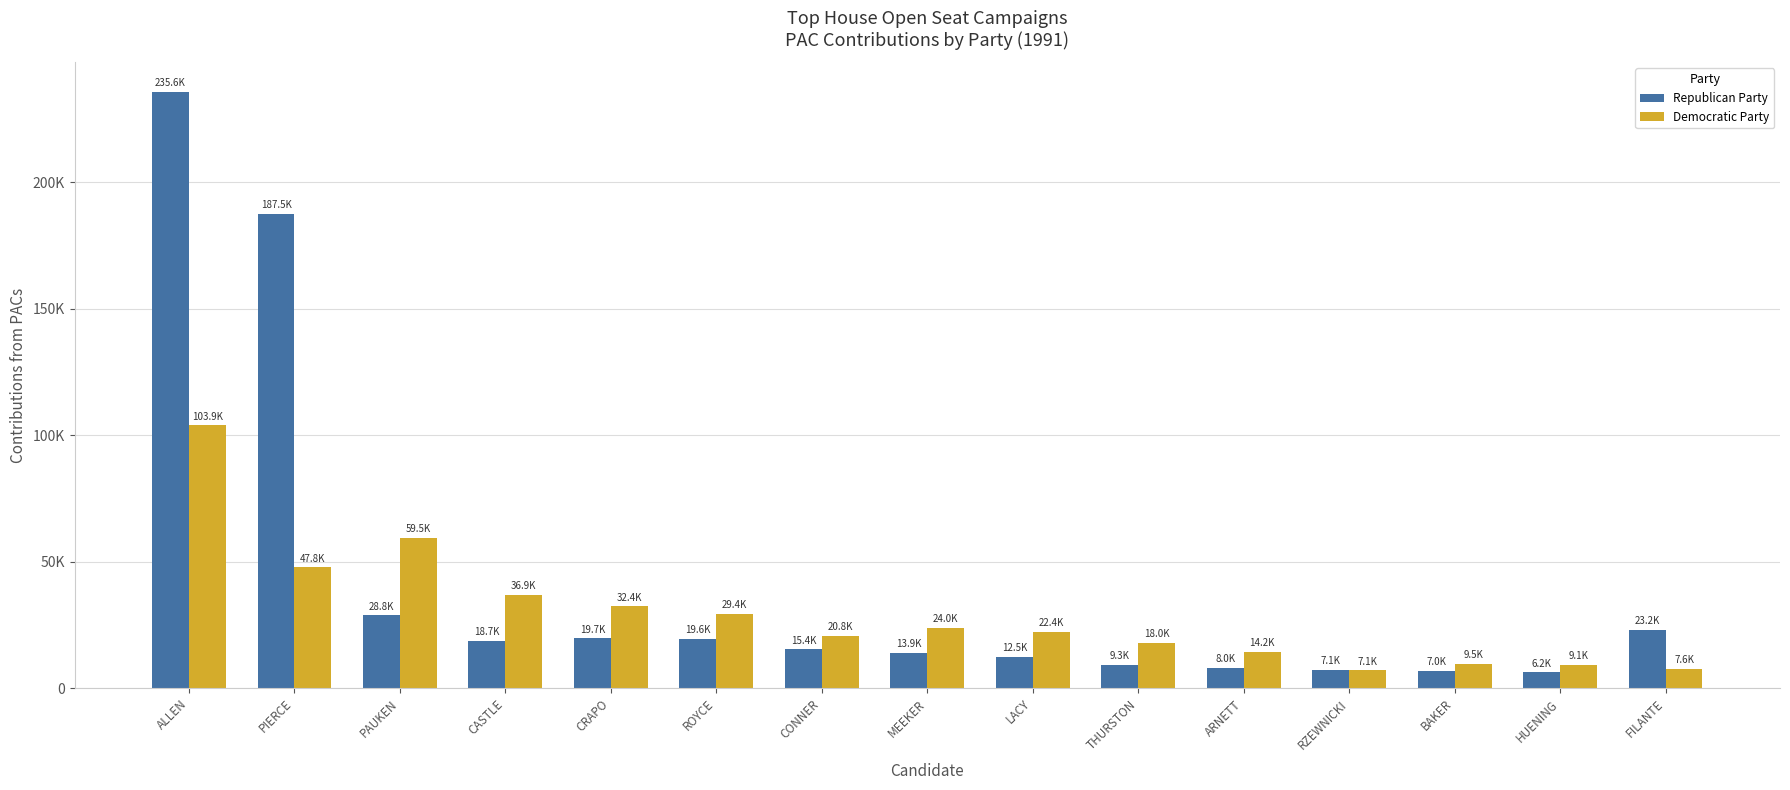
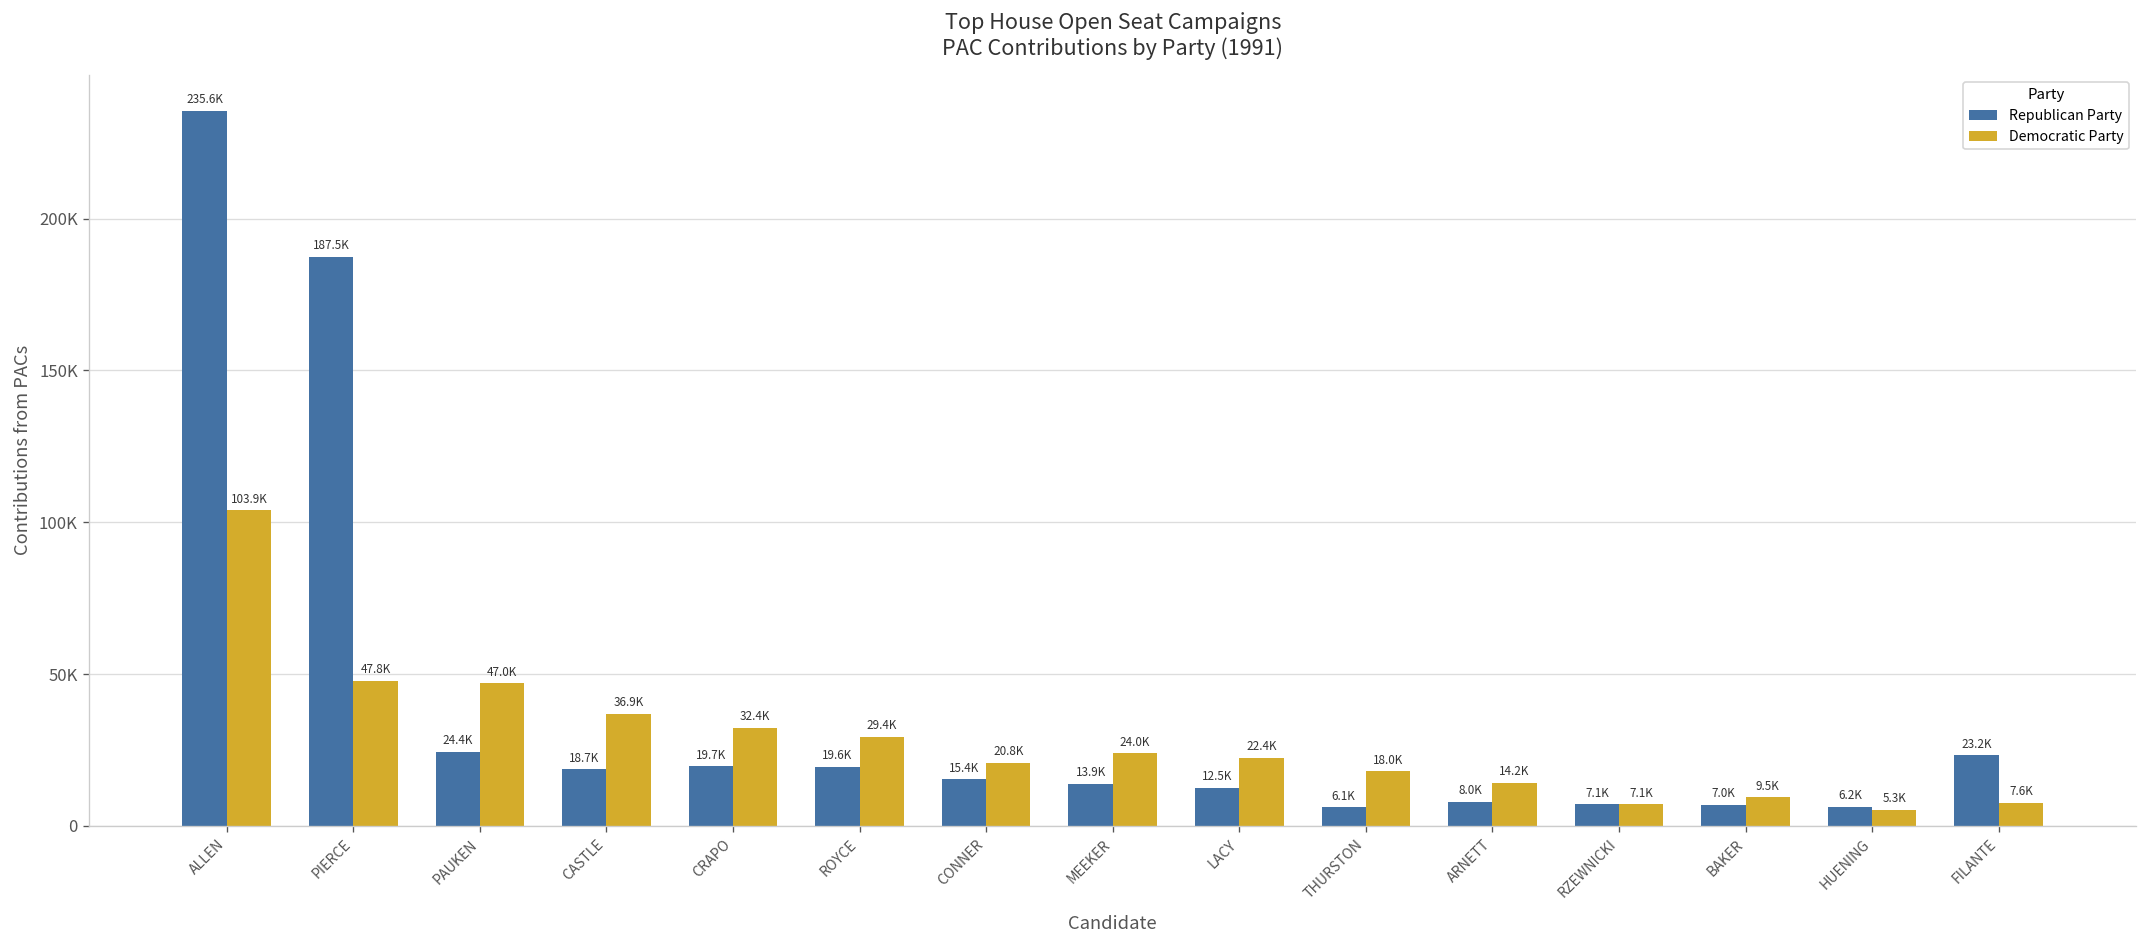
Republican Party, PAUKEN: 28.8K -> 24.4K
Democratic Party, PAUKEN: 59.5K -> 47.0K
Republican Party, THURSTON: 9.3K -> 6.1K
Democratic Party, HUENING: 9.1K -> 5.3K
